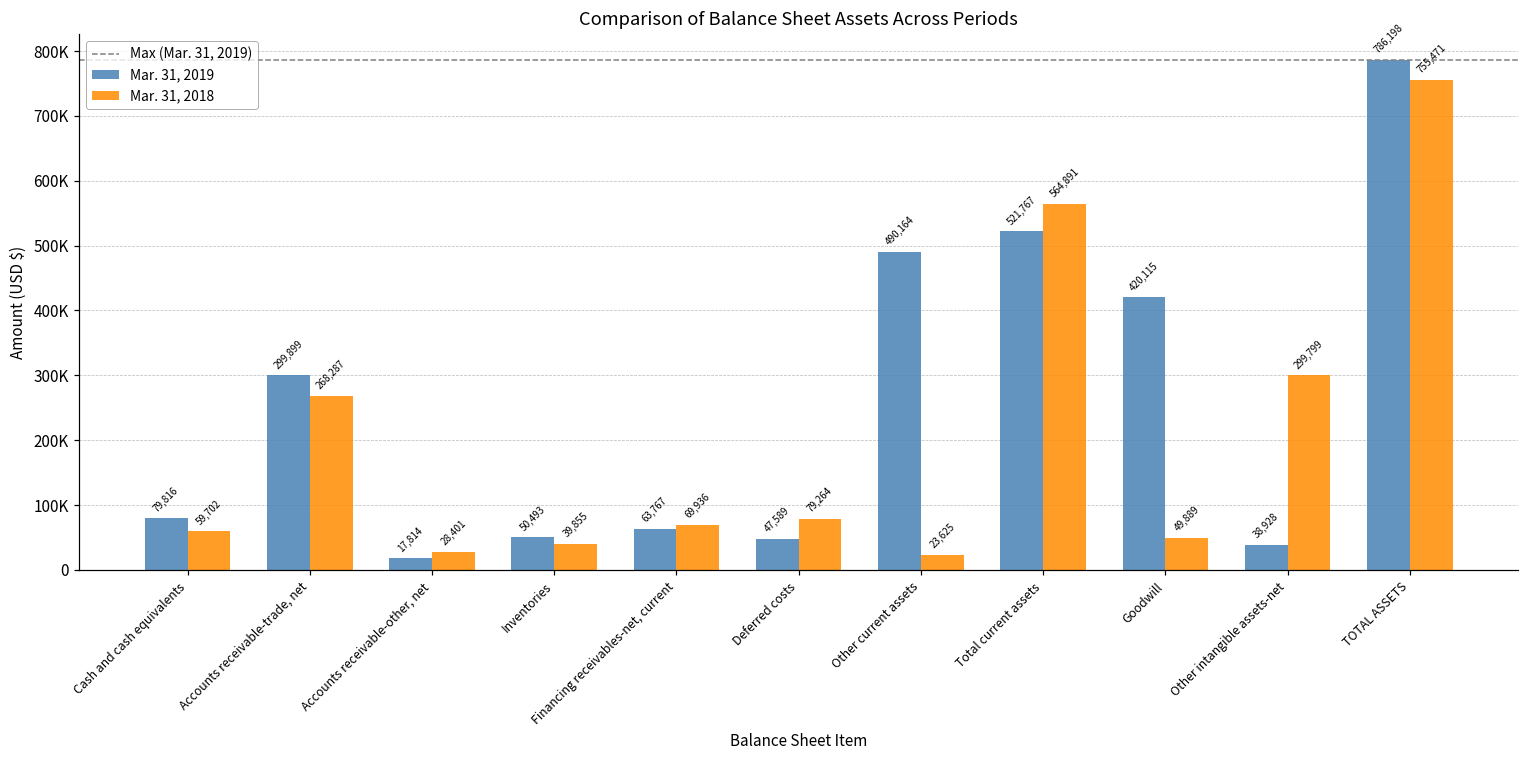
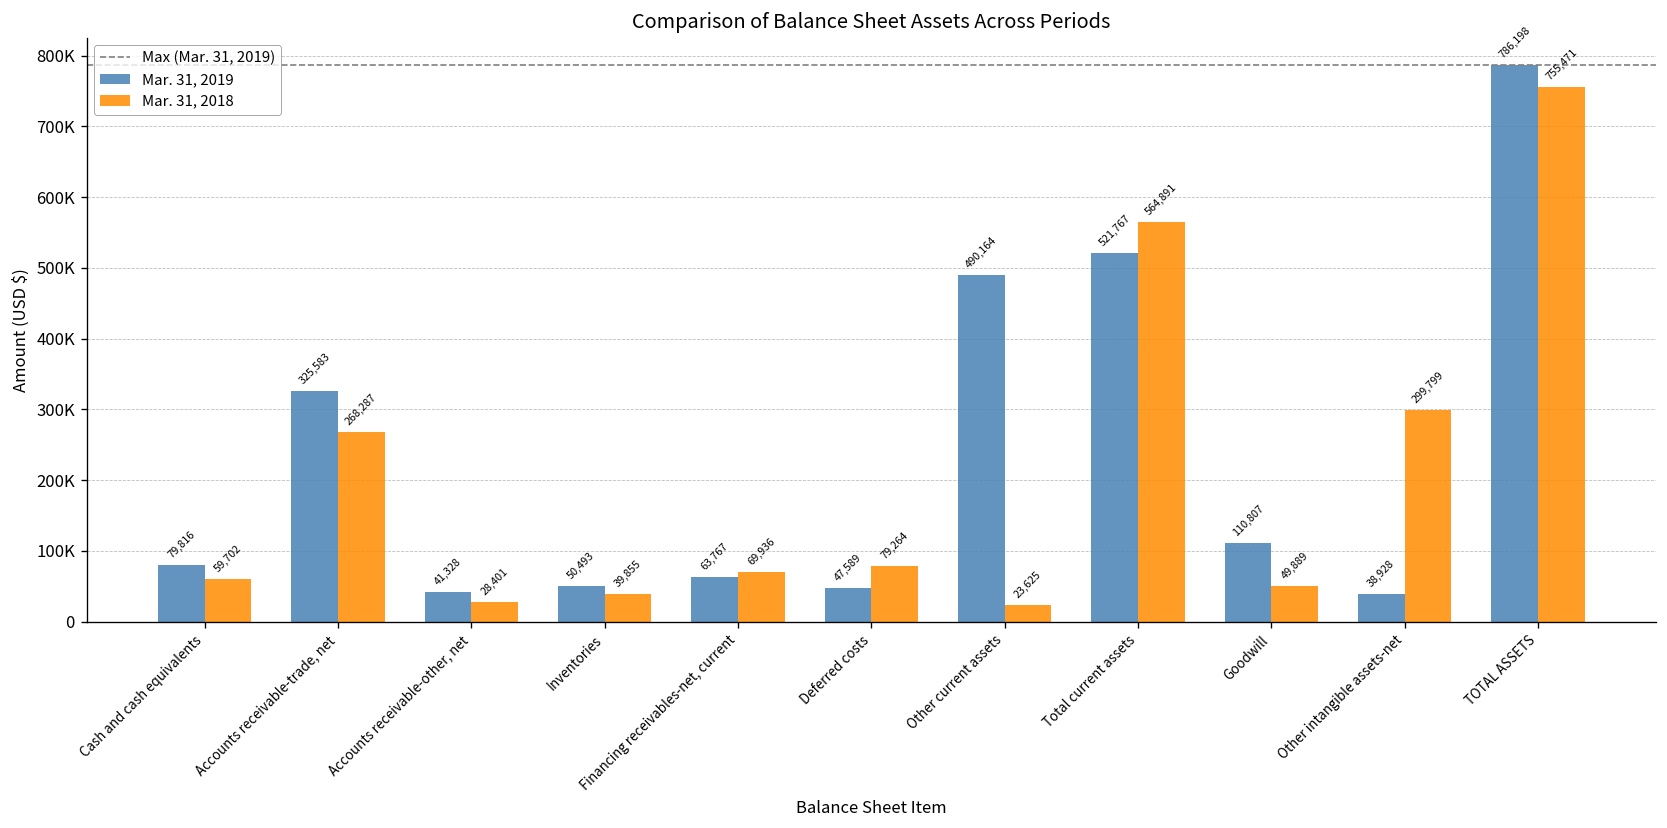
Mar. 31, 2019, Accounts receivable-trade, net: 299,899 -> 325,583
Mar. 31, 2019, Accounts receivable-other, net: 17,814 -> 41,328
Mar. 31, 2019, Goodwill: 420,115 -> 110,807
